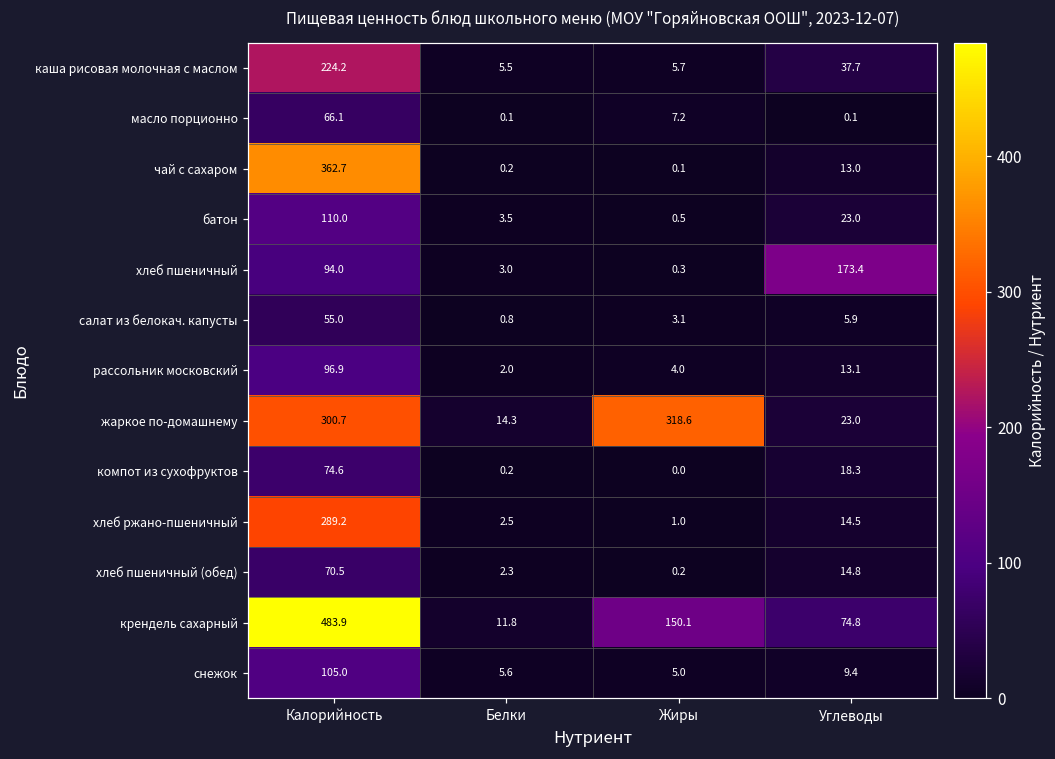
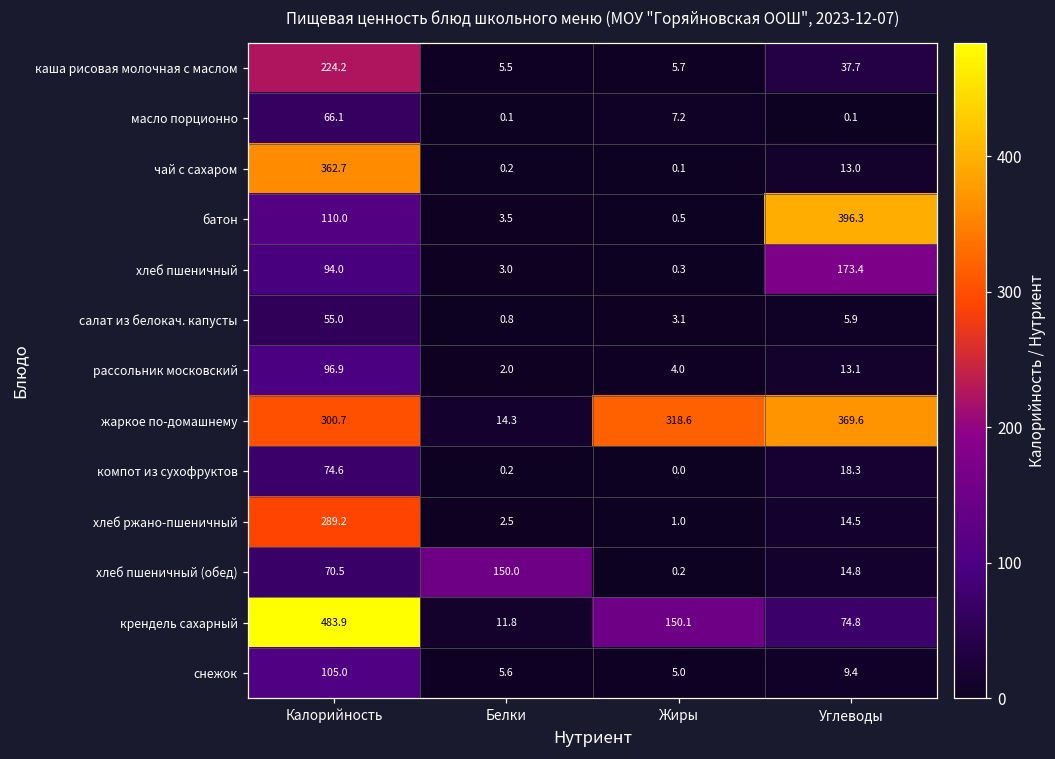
батон, Углеводы: 23.0 -> 396.3
жаркое по-домашнему, Углеводы: 23.0 -> 369.6
хлеб пшеничный (обед), Белки: 2.3 -> 150.0
